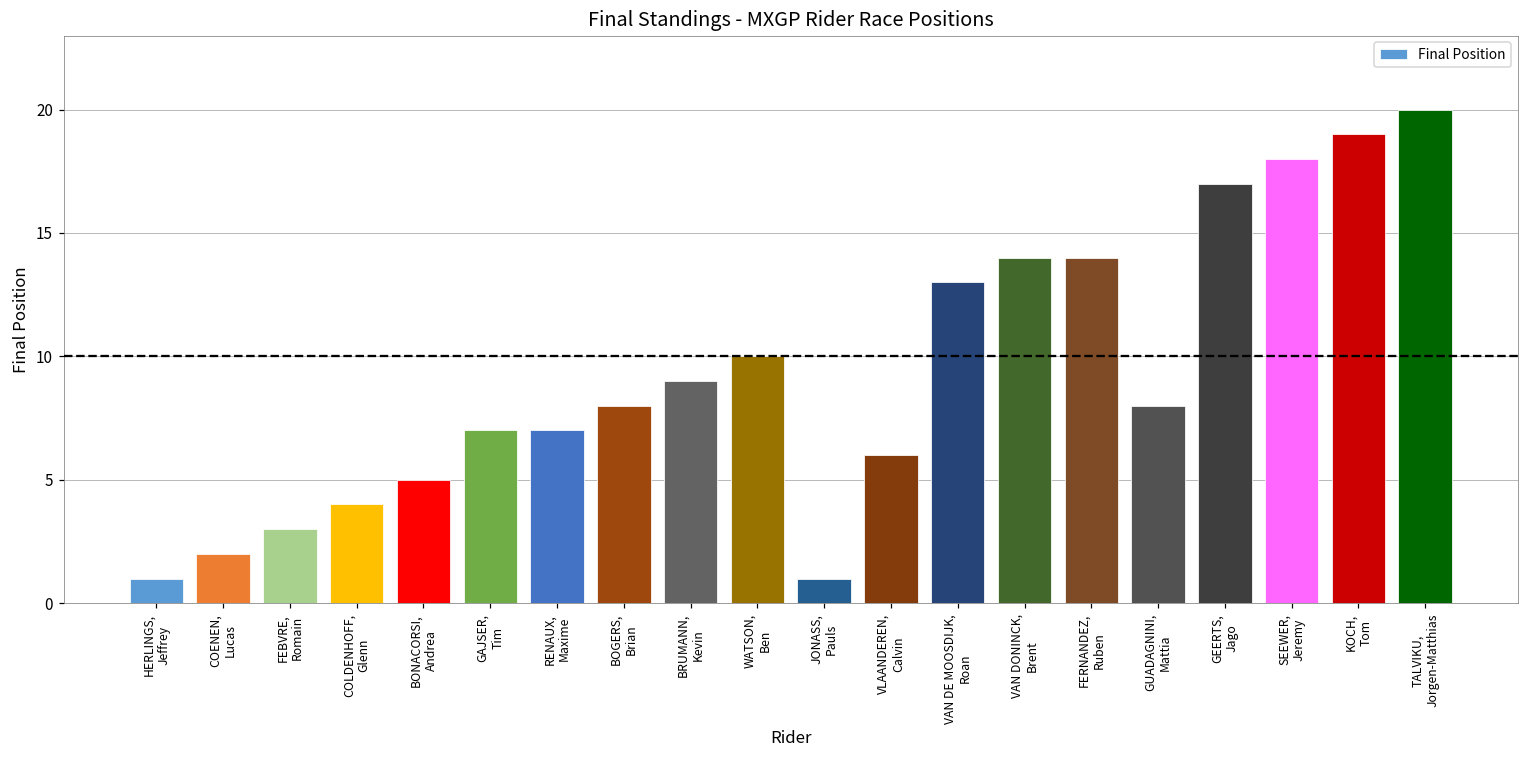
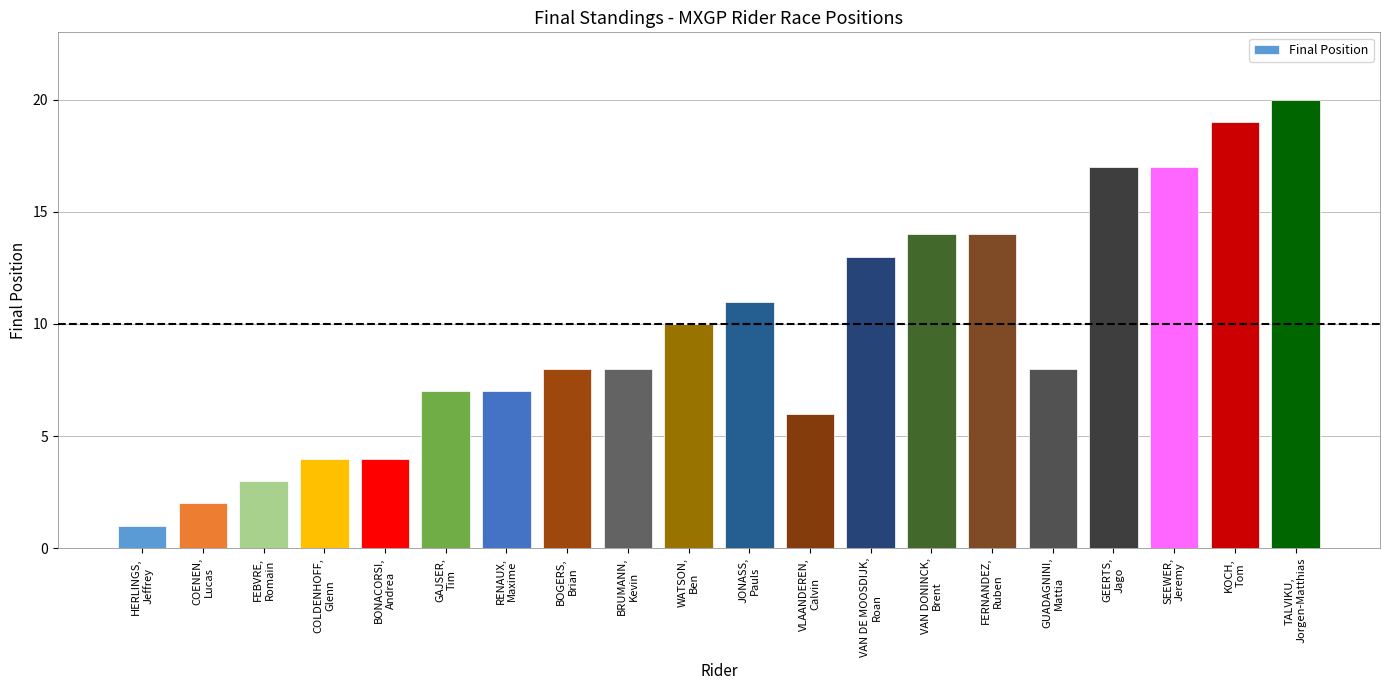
BONACORSI, Andrea: 5 -> 4
BRUMANN, Kevin: 9 -> 8
JONASS, Pauls: 1 -> 11
SEEWER, Jeremy: 18 -> 17
